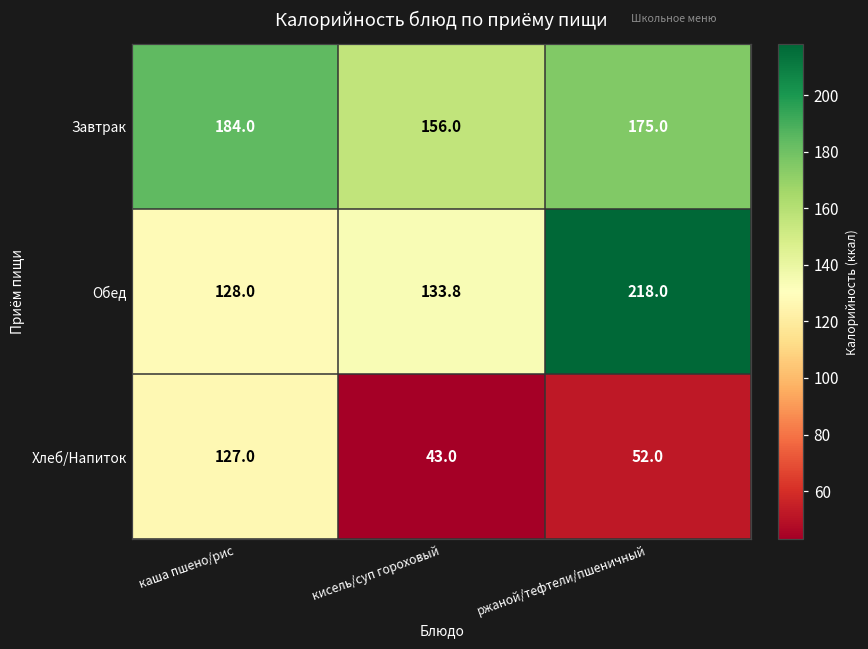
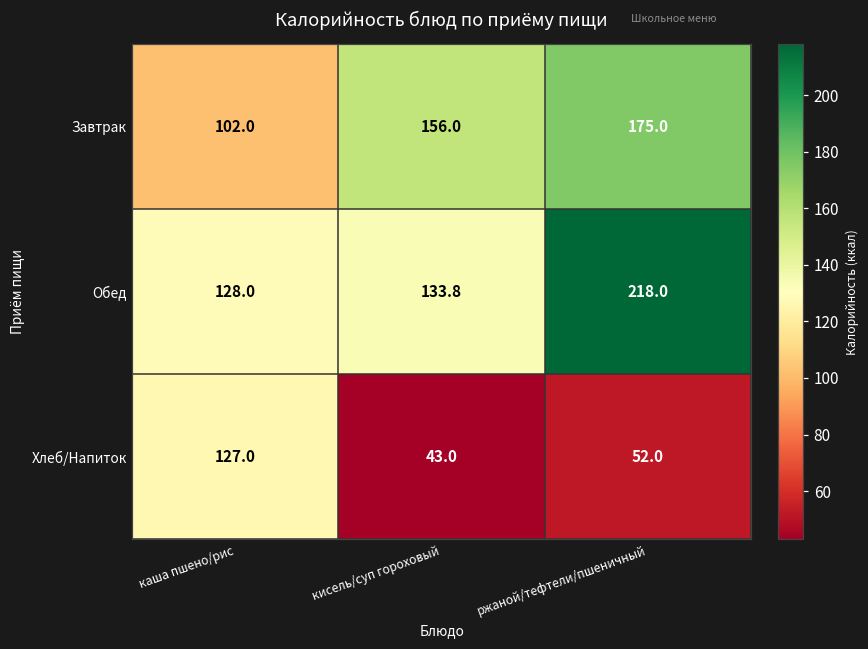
Завтрак, каша пшено/рис: 184.0 -> 102.0
